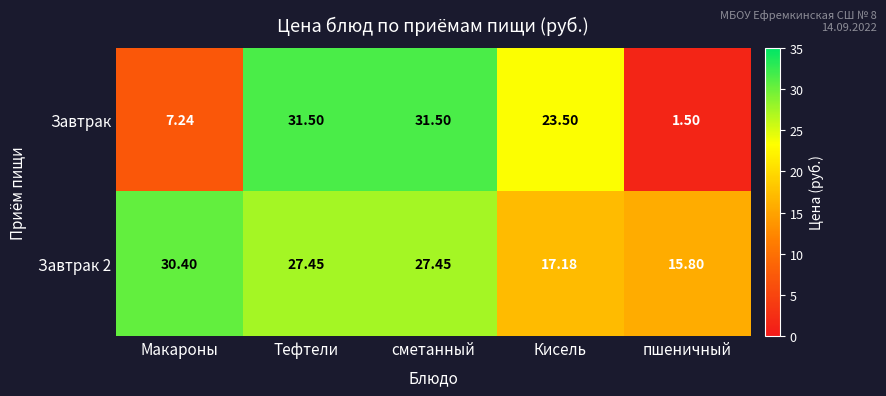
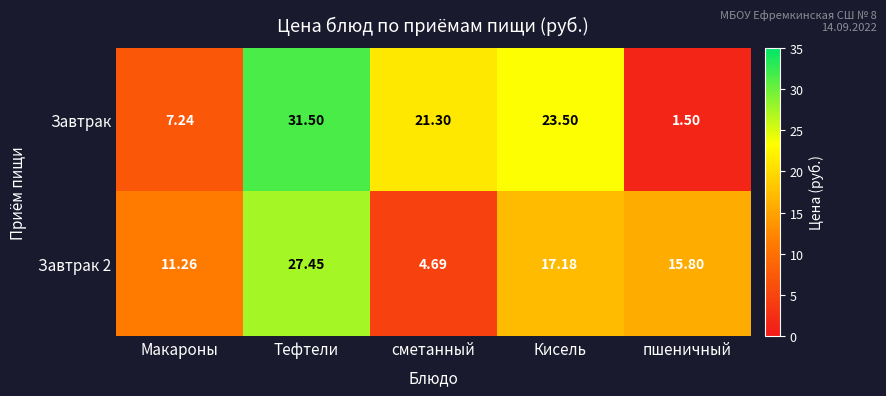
Завтрак, сметанный: 31.50 -> 21.30
Завтрак 2, Макароны: 30.40 -> 11.26
Завтрак 2, сметанный: 27.45 -> 4.69
